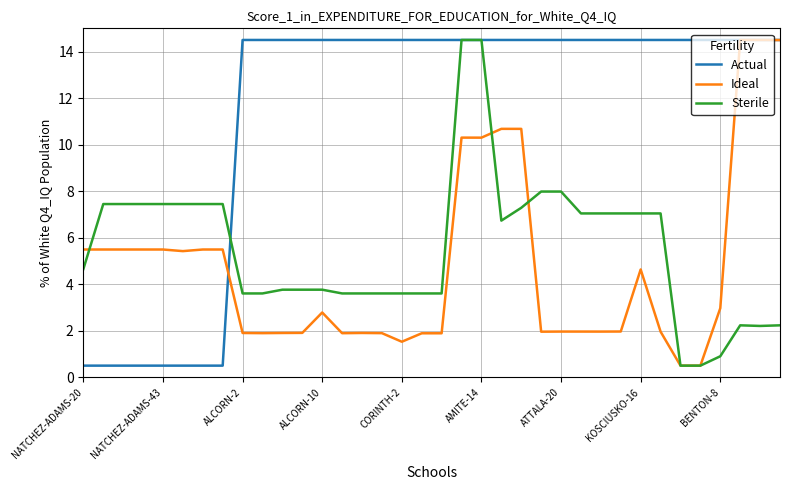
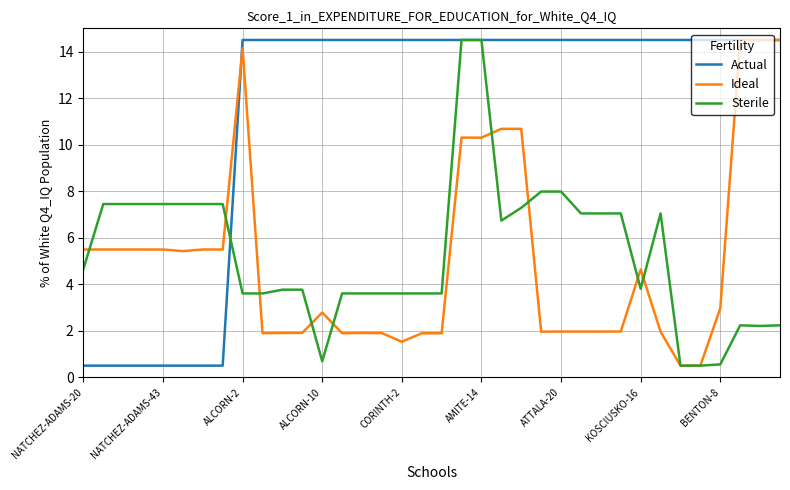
Ideal, ALCORN-2: 1.9 -> 14.1
Sterile, ALCORN-10: 3.8 -> 0.7
Sterile, KOSCIUSKO-16: 7.0 -> 3.8
Sterile, BENTON-8: 0.9 -> 0.6
